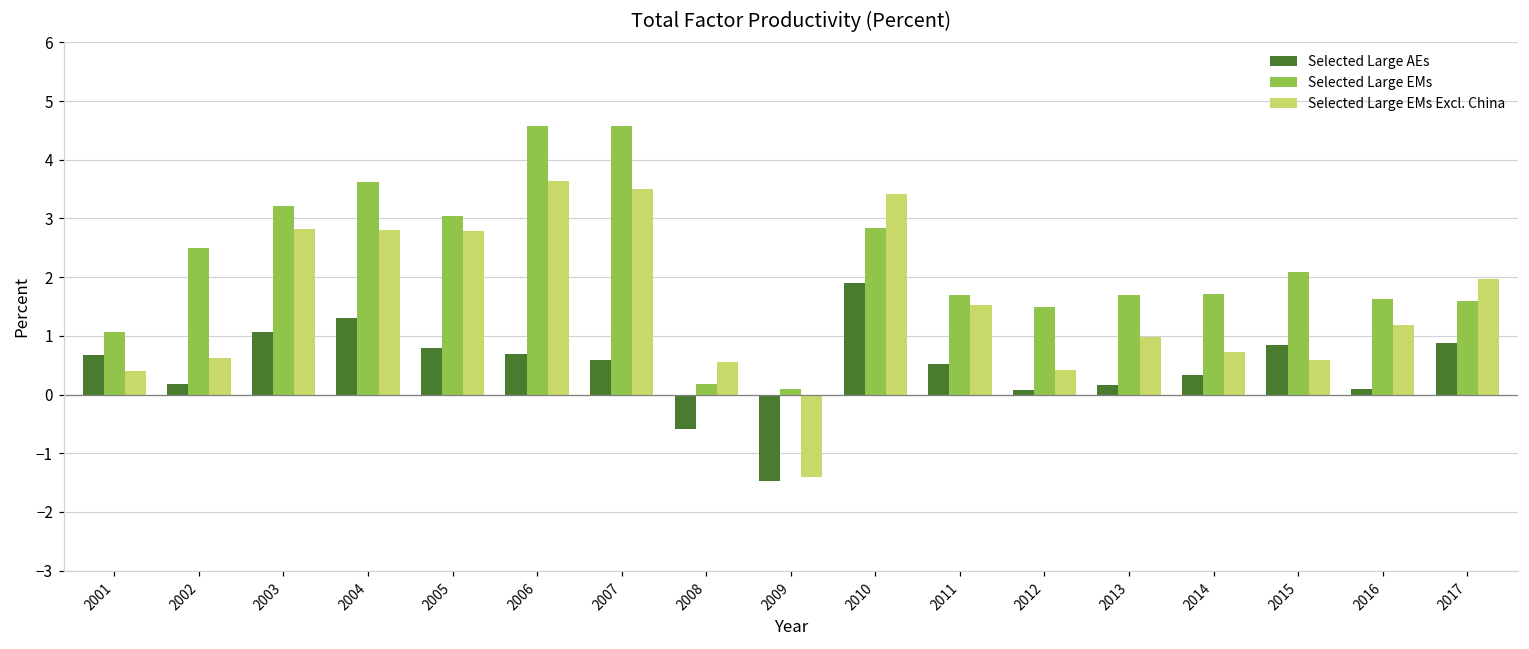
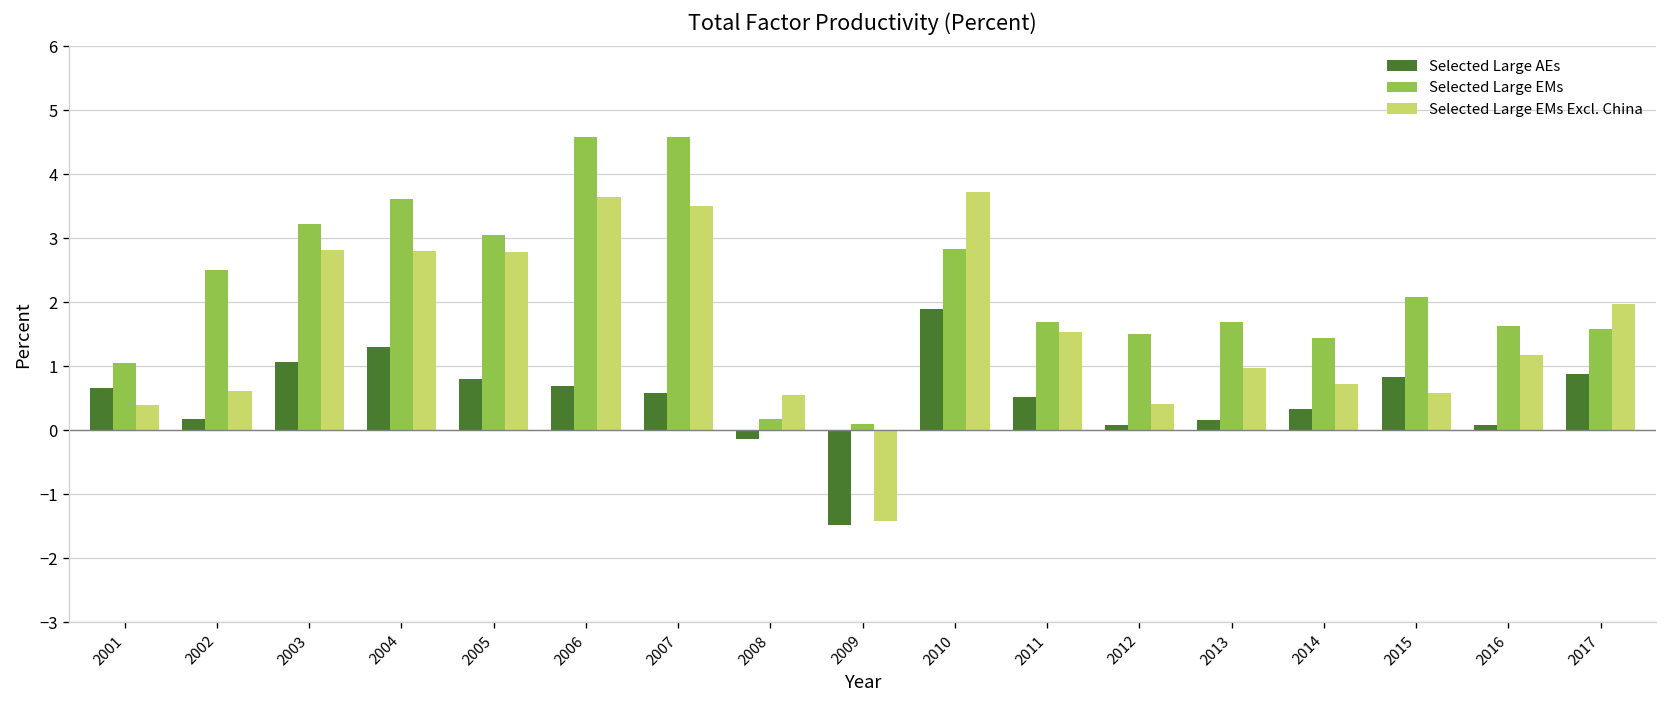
Selected Large AEs, 2008: -0.6 -> -0.1
Selected Large EMs Excl. China, 2010: 3.4 -> 3.7
Selected Large EMs, 2014: 1.7 -> 1.5
